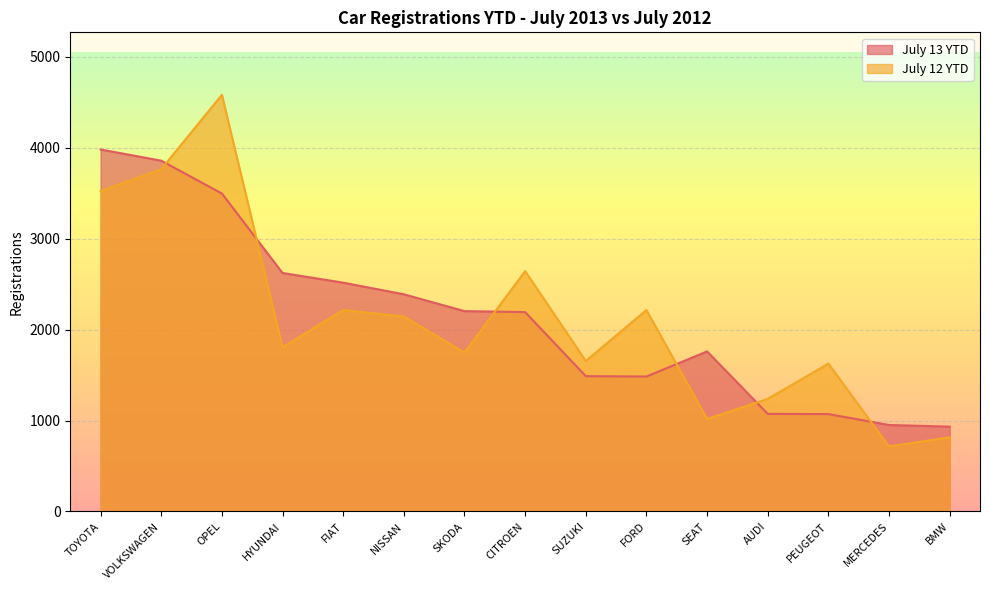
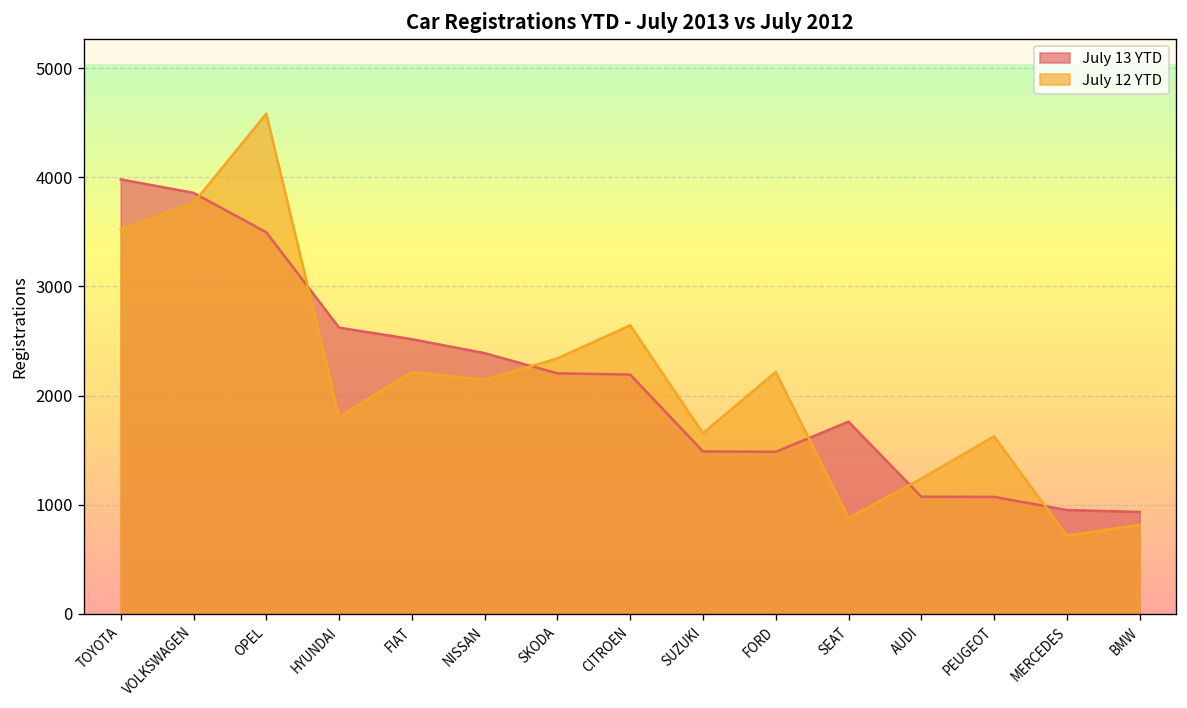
July 12 YTD, SKODA: 1700 -> 2300
July 12 YTD, SEAT: 1000 -> 900
